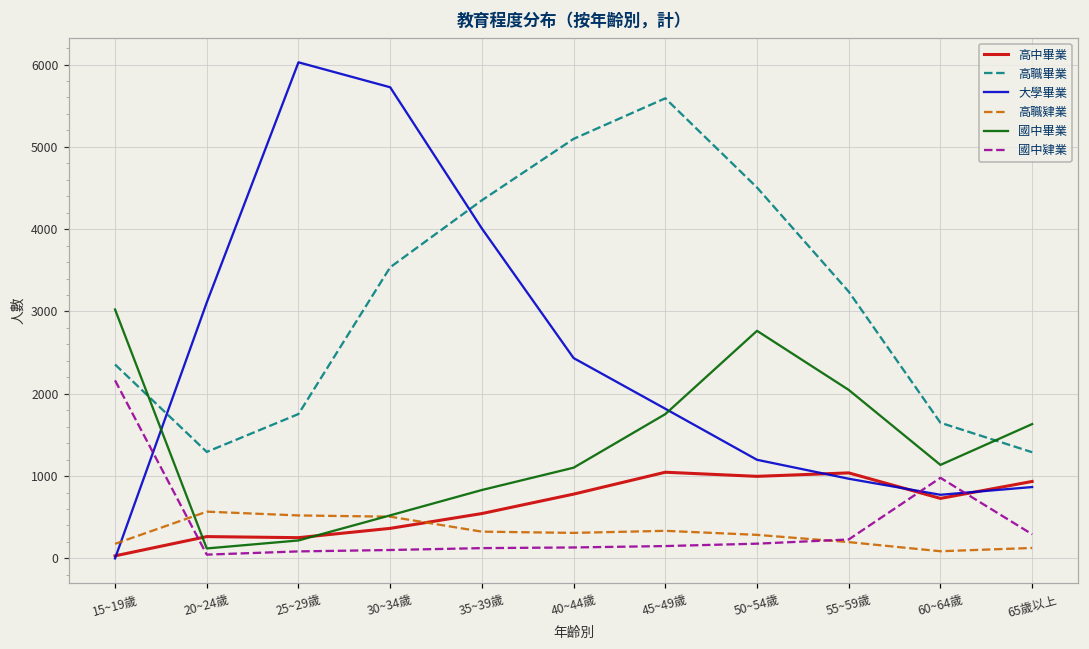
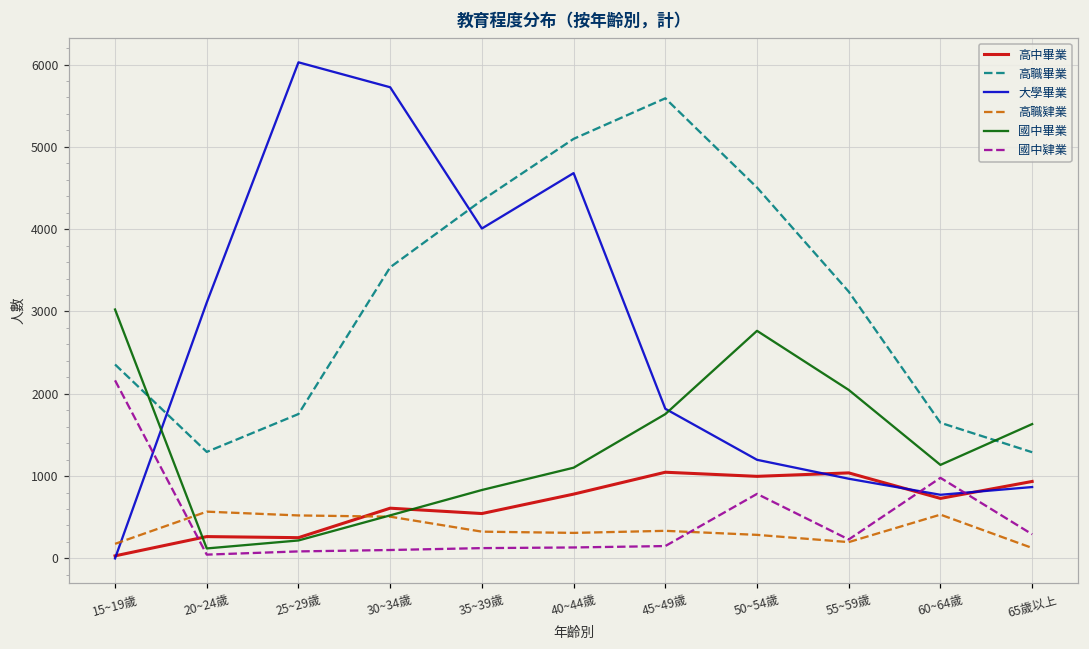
高中畢業, 30~34歲: 400 -> 600
大學畢業, 40~44歲: 2400 -> 4700
國中肄業, 50~54歲: 200 -> 800
高職肄業, 60~64歲: 100 -> 500
